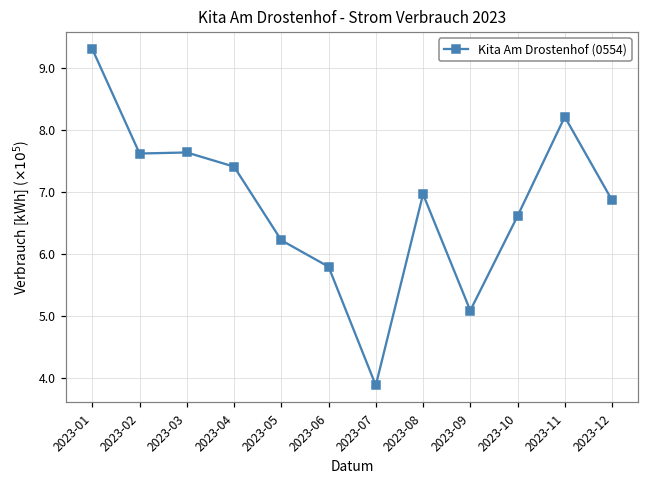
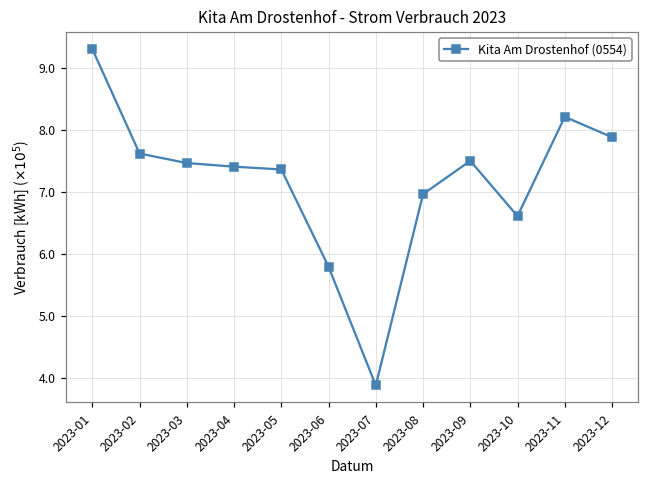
2023-03: 7.6 -> 7.5
2023-05: 6.2 -> 7.4
2023-09: 5.1 -> 7.5
2023-12: 6.9 -> 7.9
